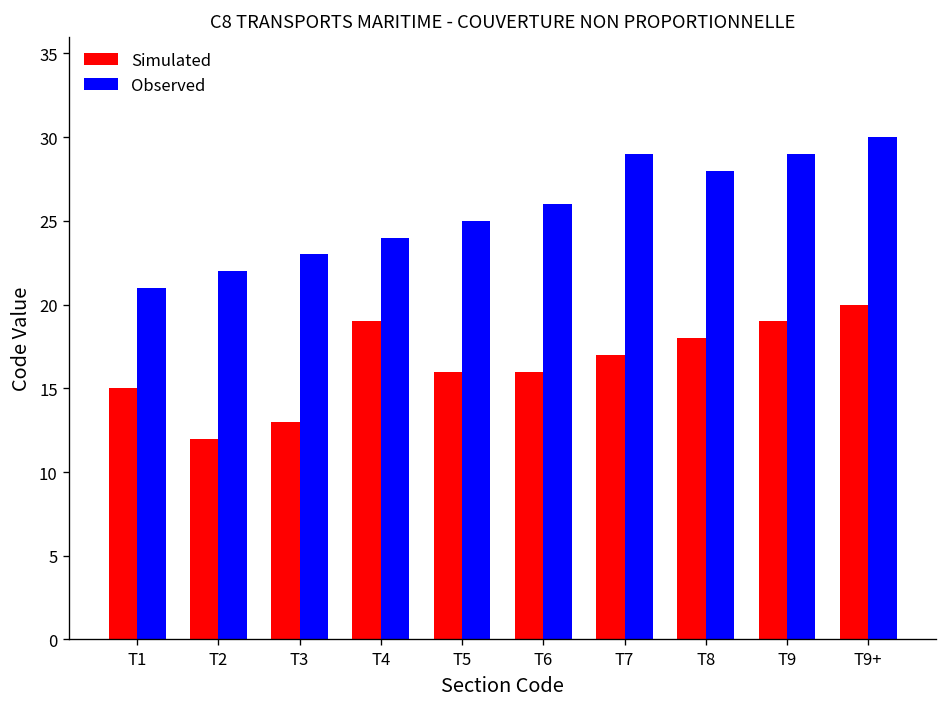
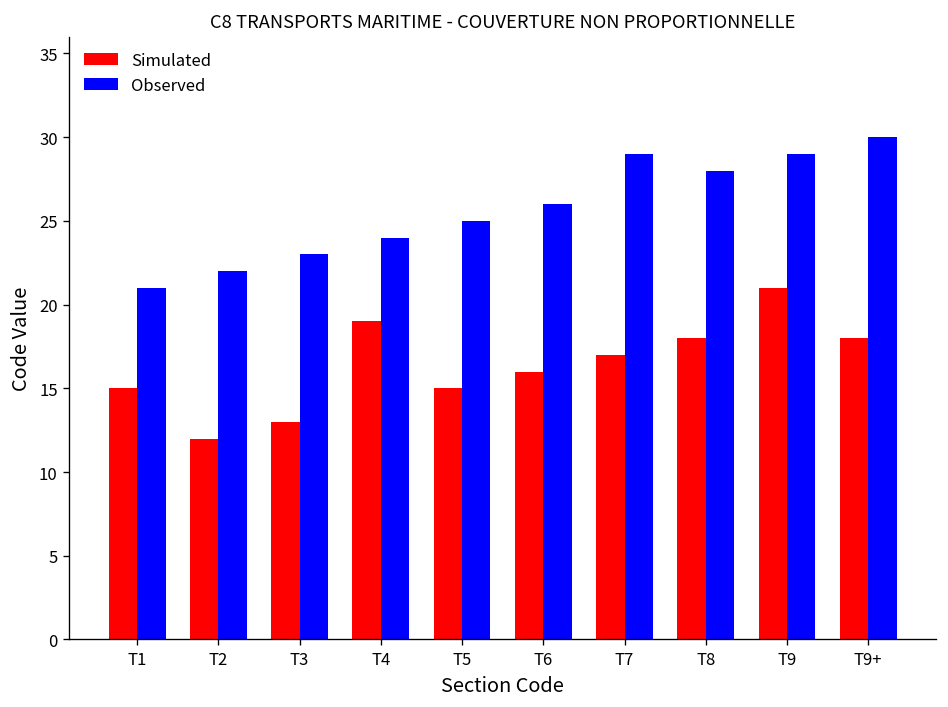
Simulated, T5: 16 -> 15
Simulated, T9: 19 -> 21
Simulated, T9+: 20 -> 18
